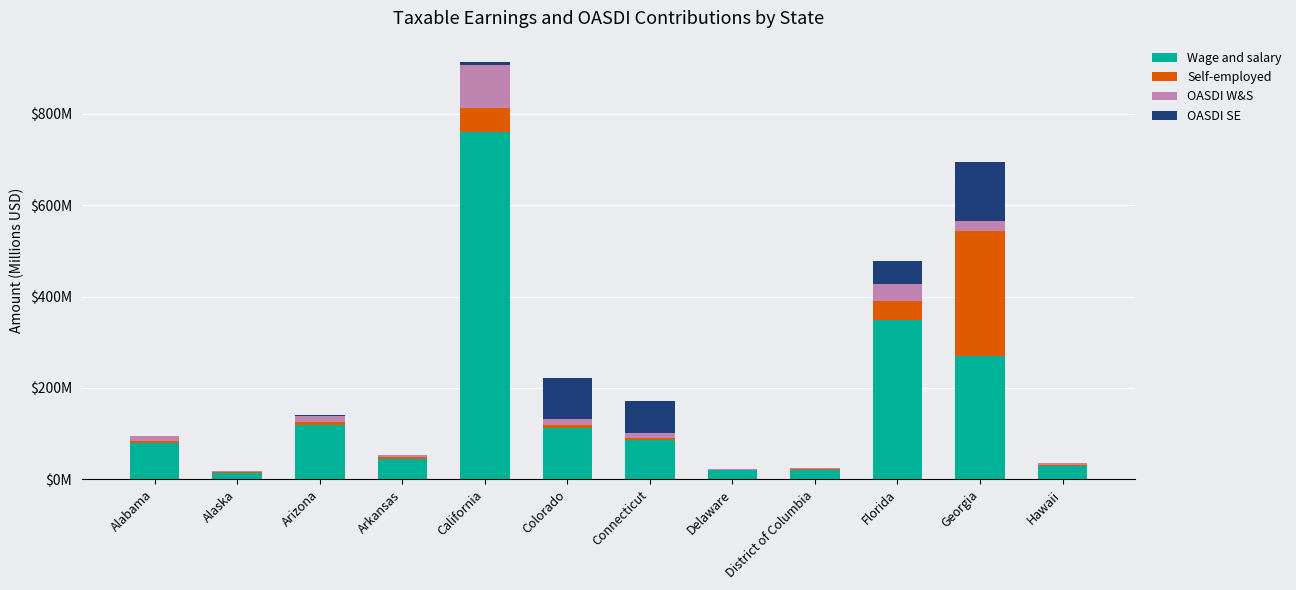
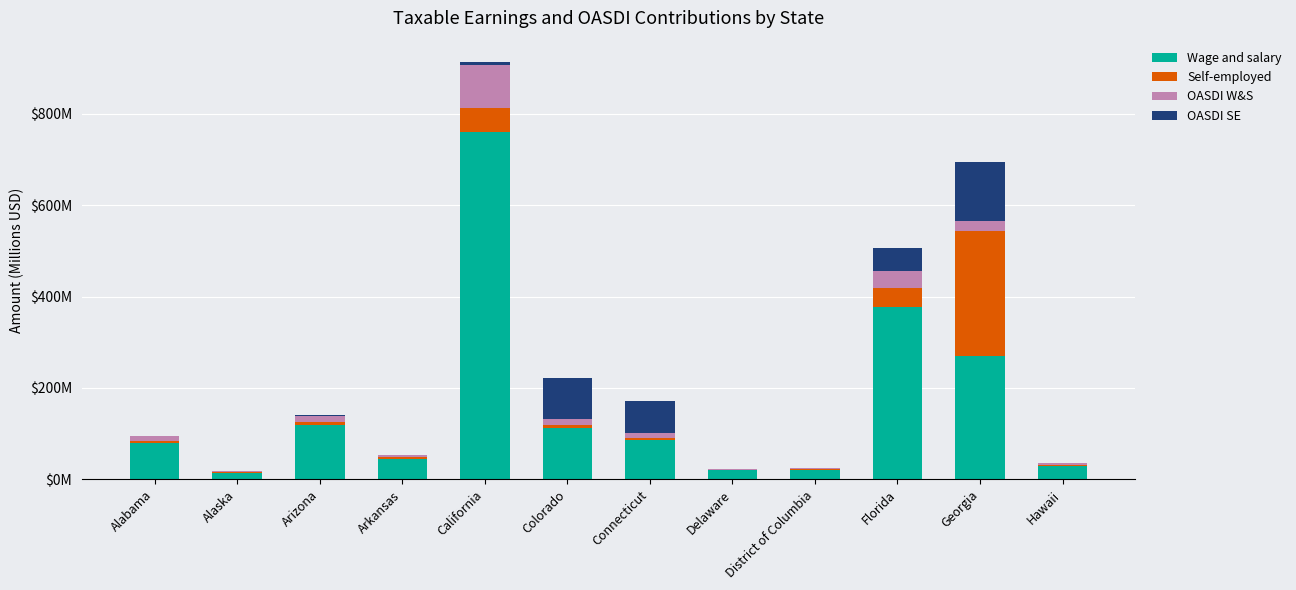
Wage and salary, Florida: $350000000 -> $380000000
